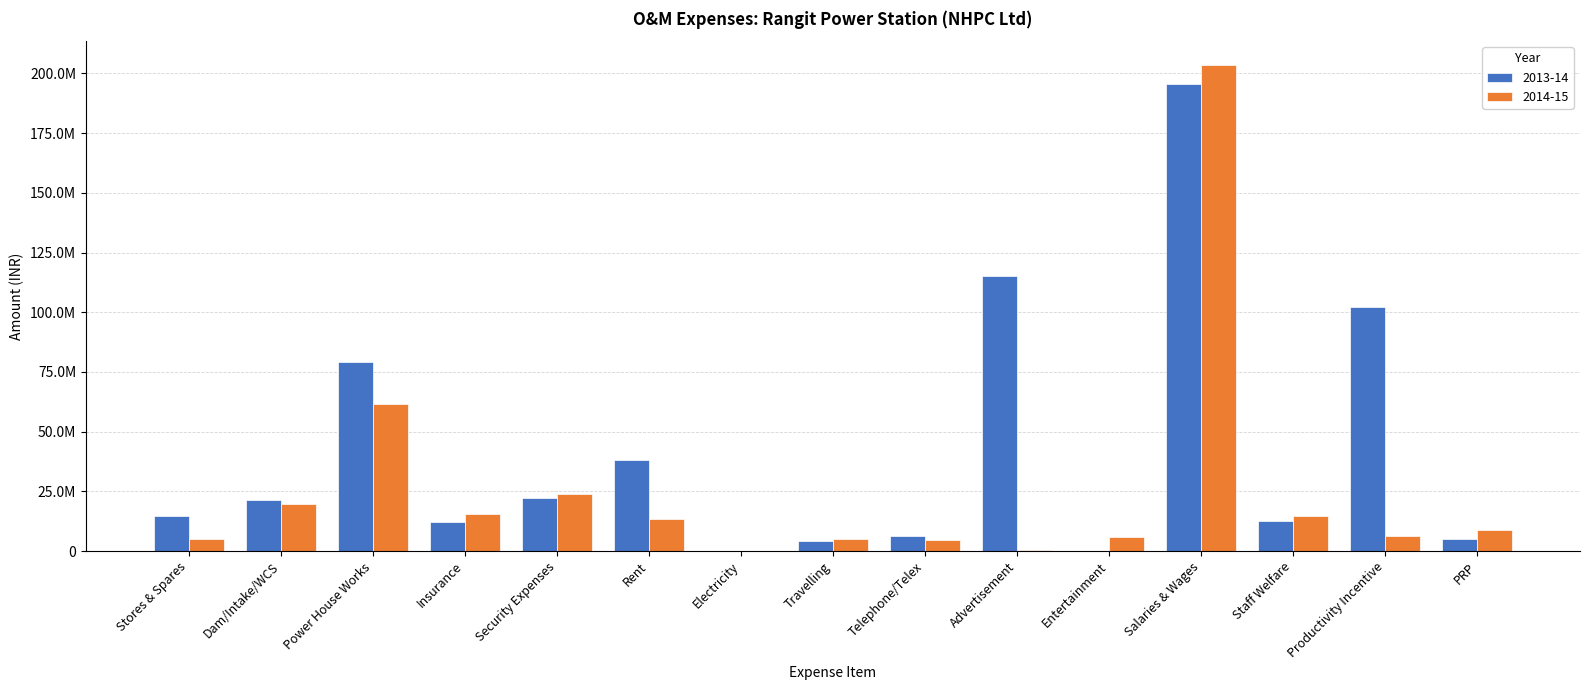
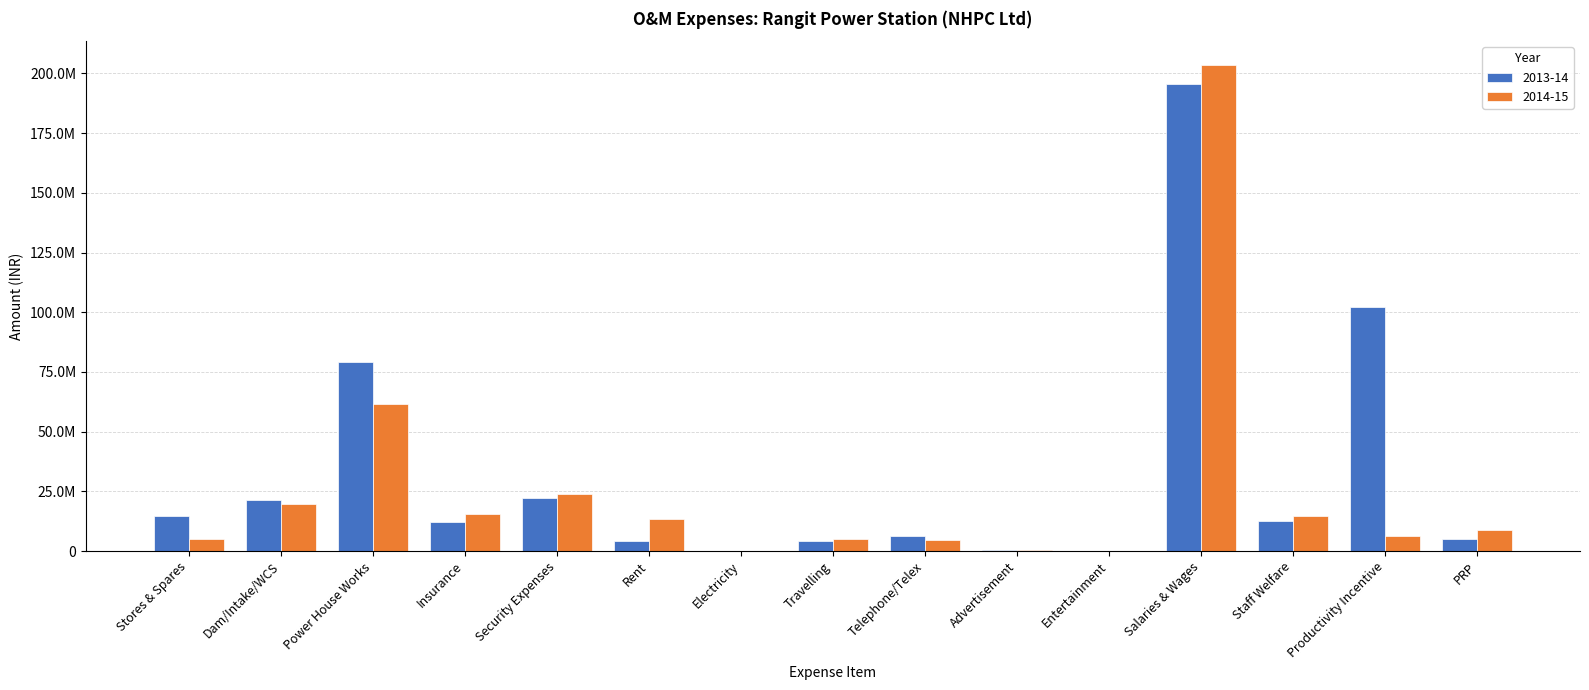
2013-14, Rent: 38000000 -> 4000000
2013-14, Advertisement: 115000000 -> 0
2014-15, Entertainment: 6000000 -> 0
